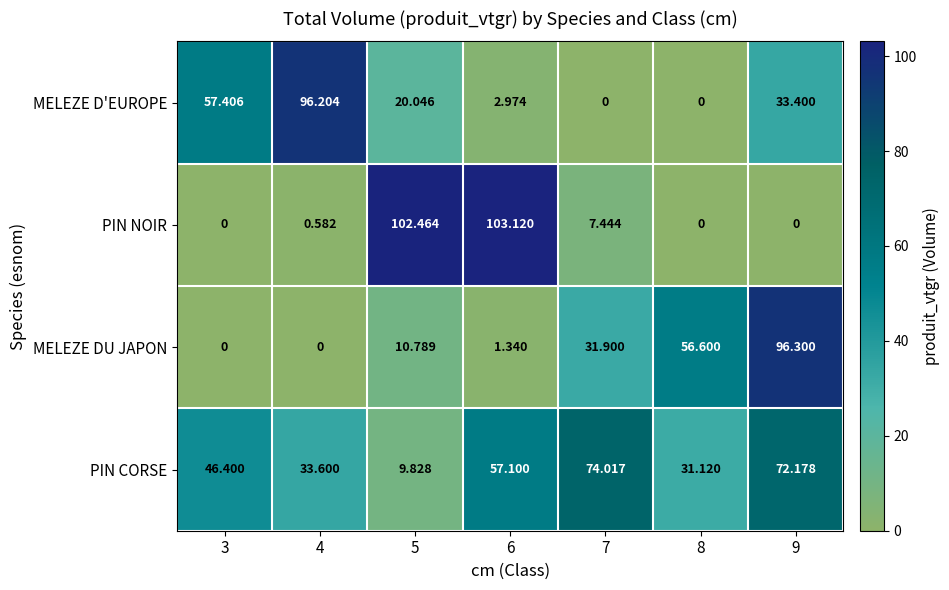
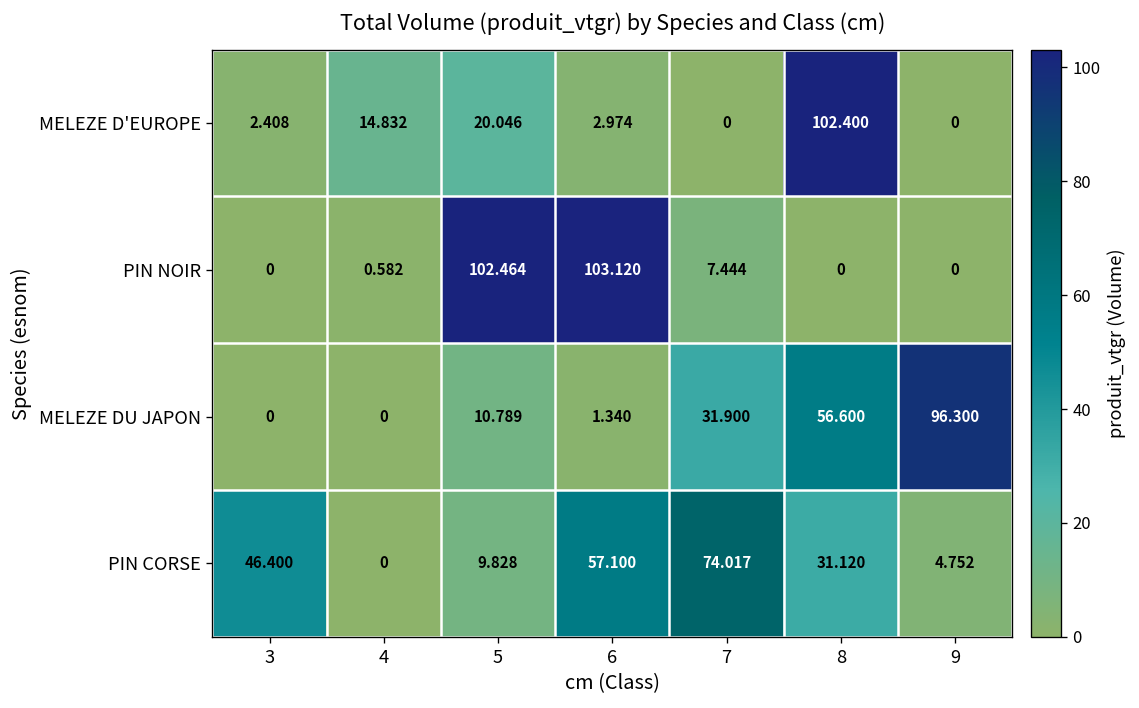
MELEZE D'EUROPE, 3: 57.406 -> 2.408
MELEZE D'EUROPE, 4: 96.204 -> 14.832
MELEZE D'EUROPE, 8: 0 -> 102.400
MELEZE D'EUROPE, 9: 33.400 -> 0
PIN CORSE, 4: 33.600 -> 0
PIN CORSE, 9: 72.178 -> 4.752
